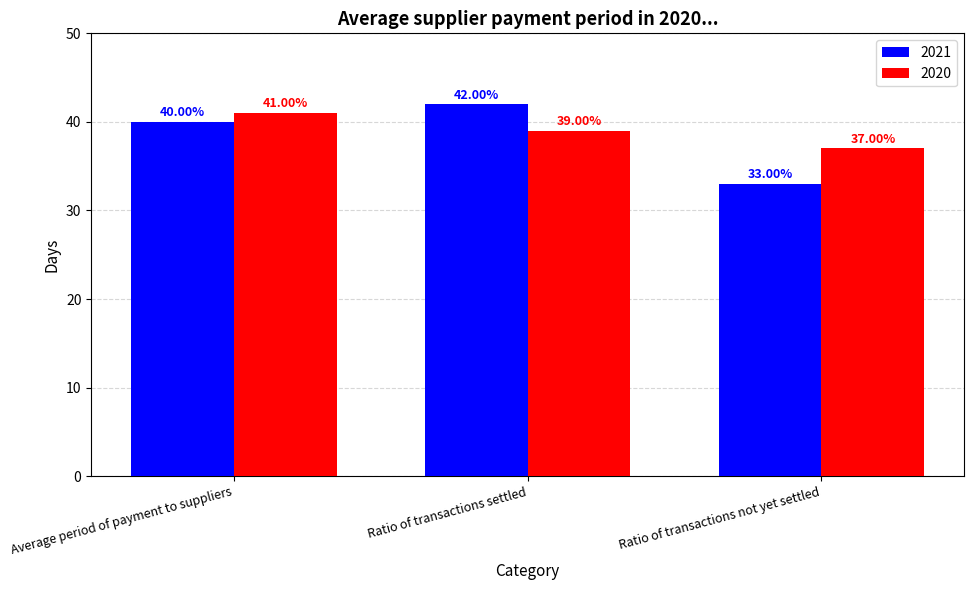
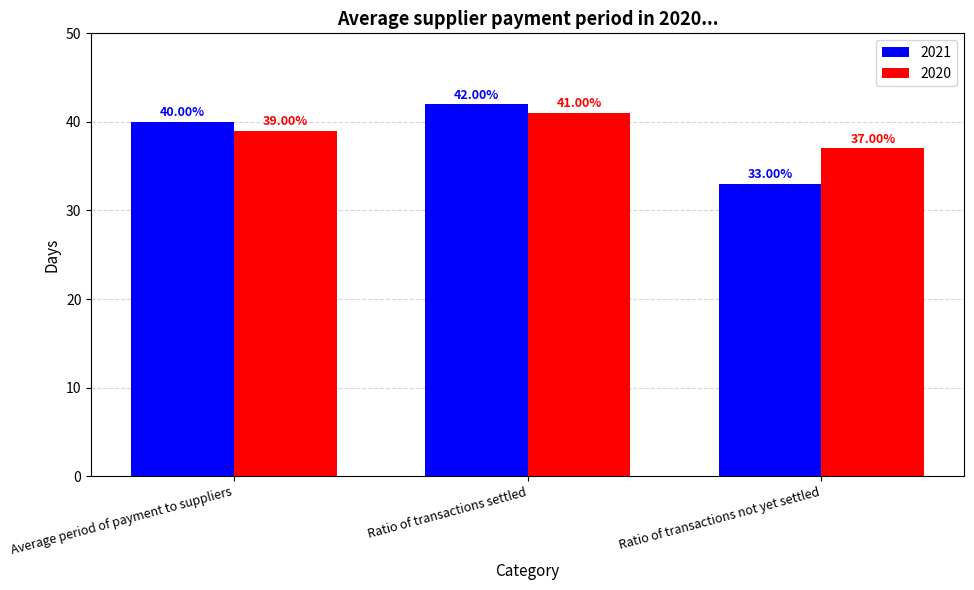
2020, Average period of payment to suppliers: 41.00% -> 39.00%
2020, Ratio of transactions settled: 39.00% -> 41.00%
